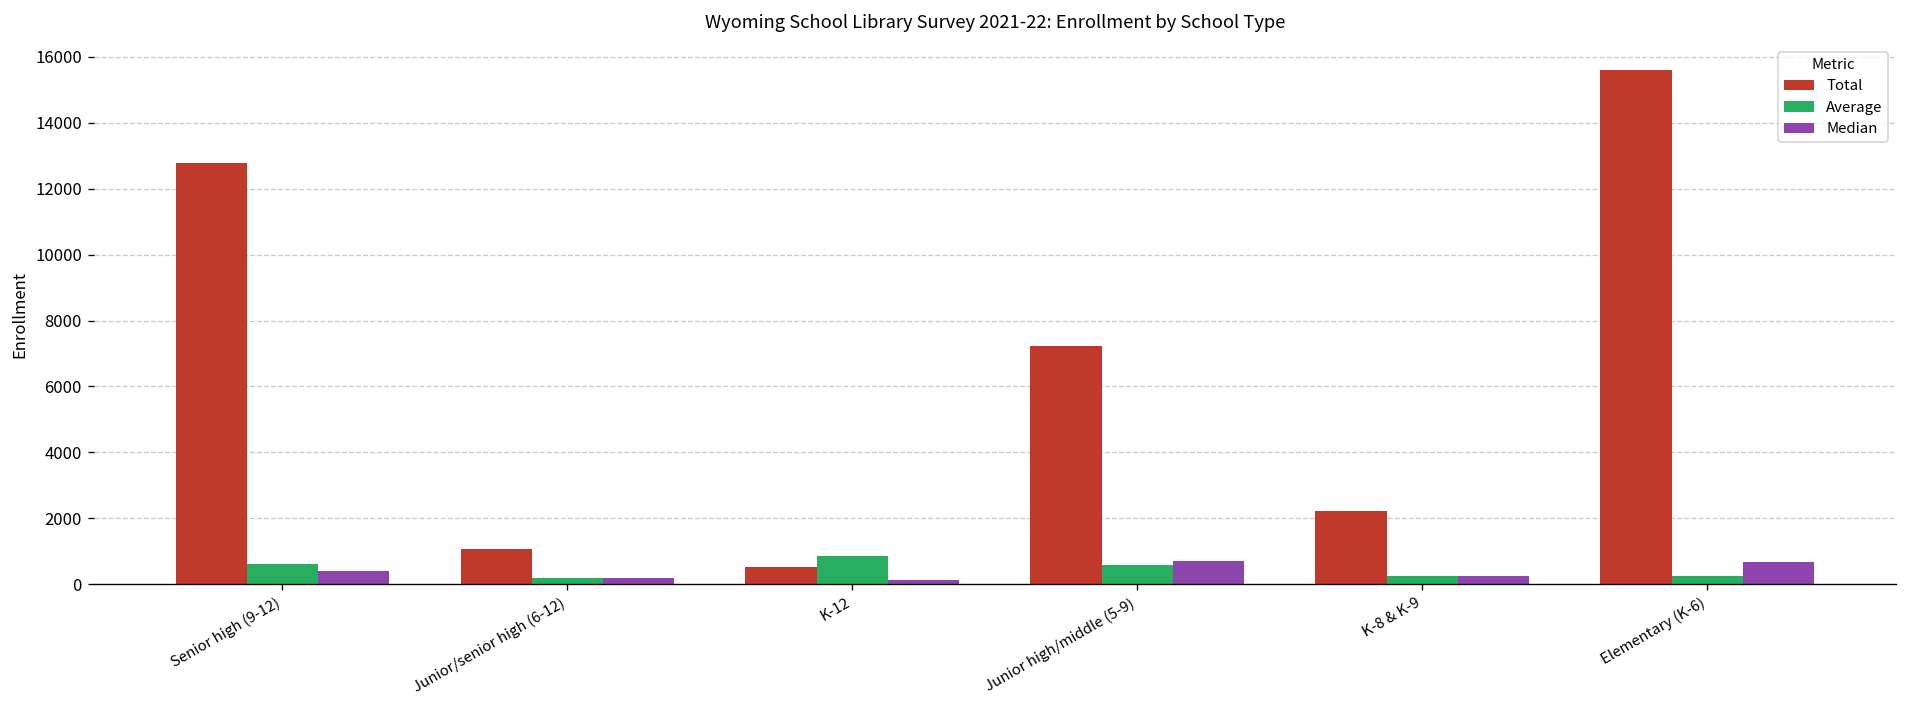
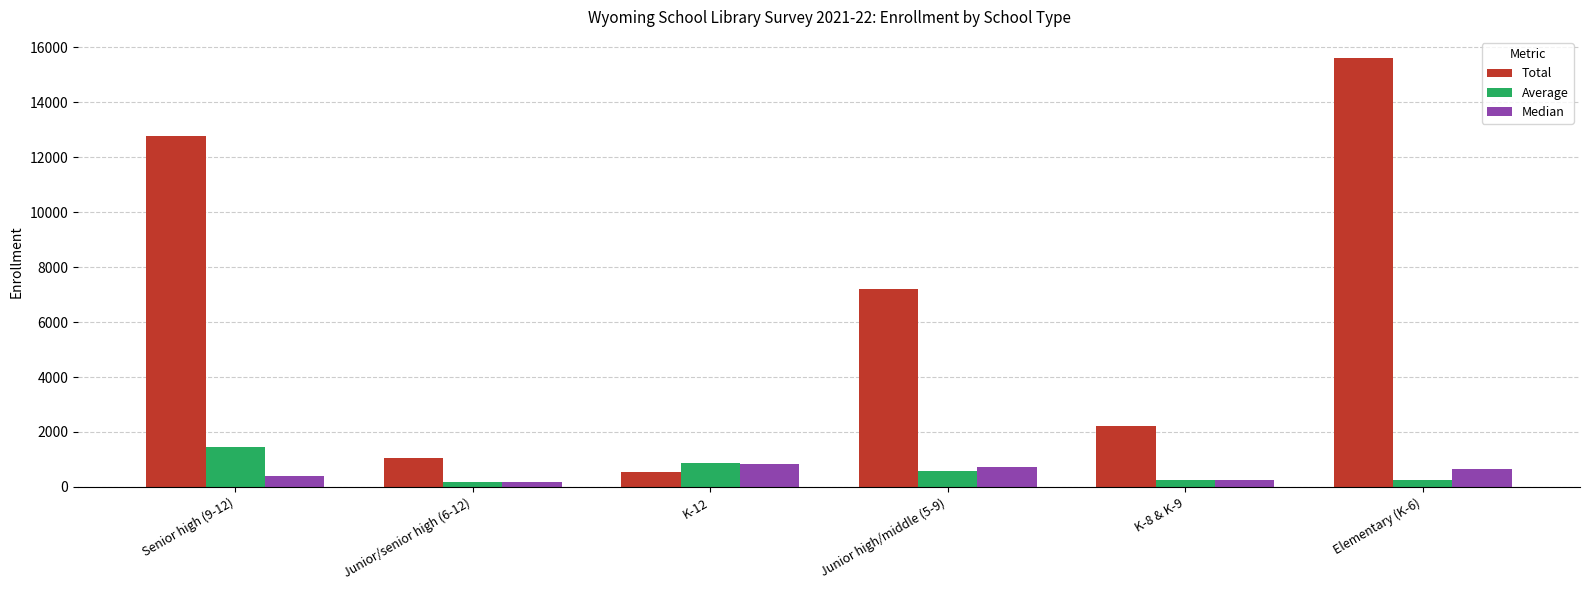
Average, Senior high (9-12): 600 -> 1500
Median, K-12: 100 -> 800
